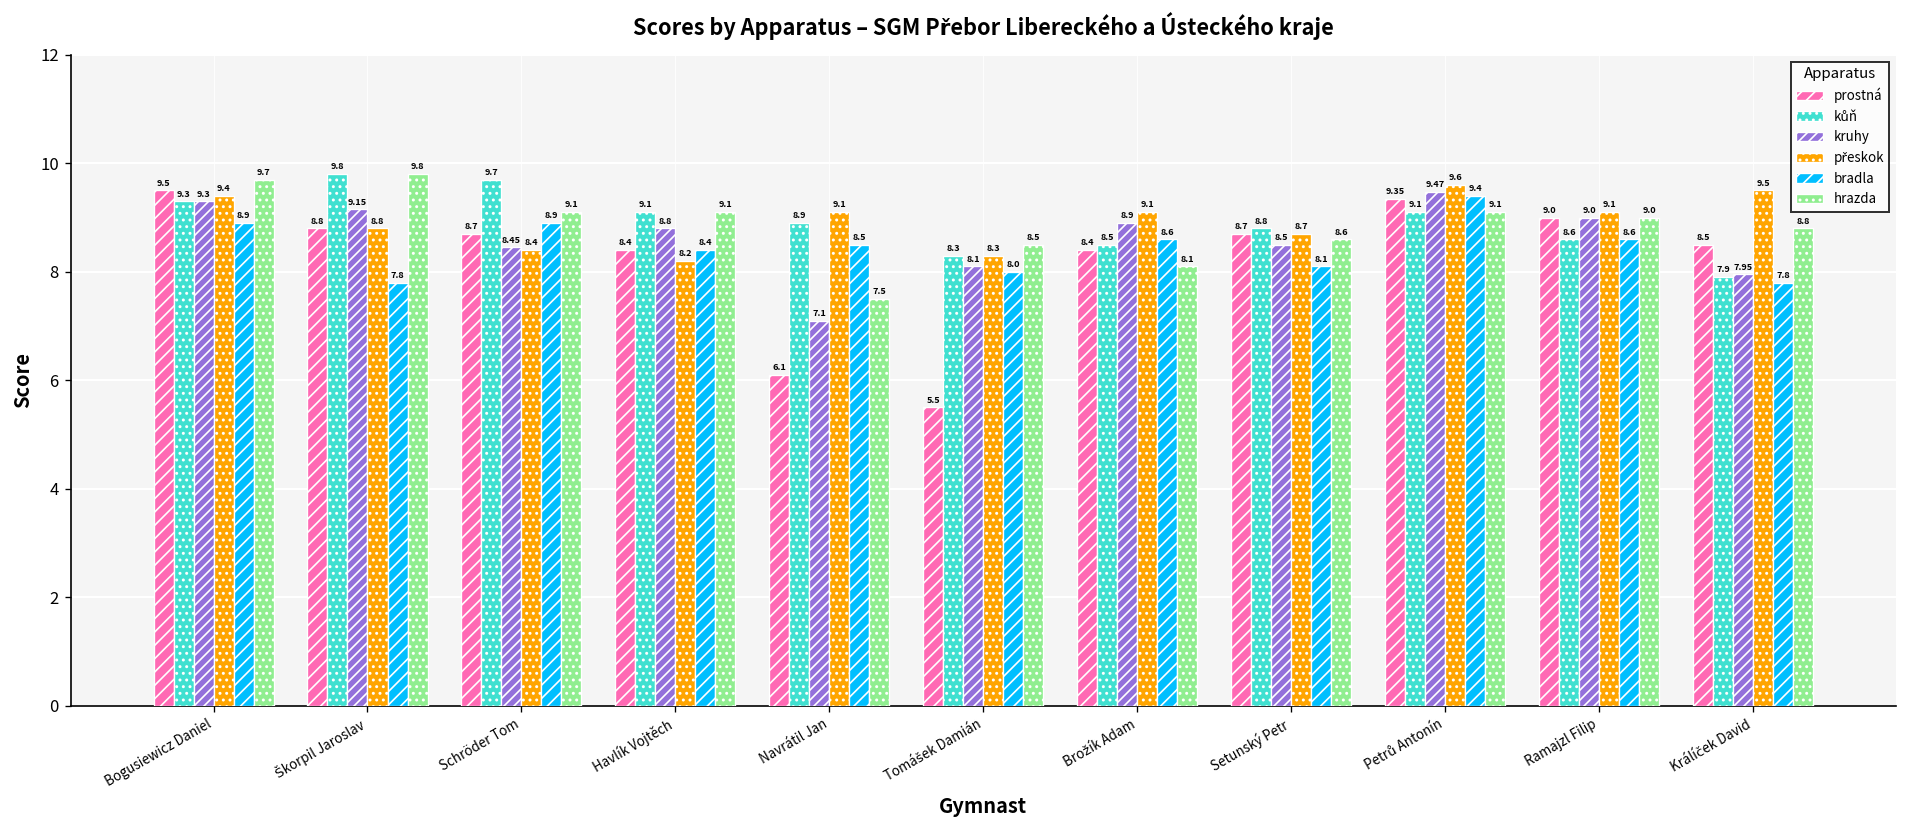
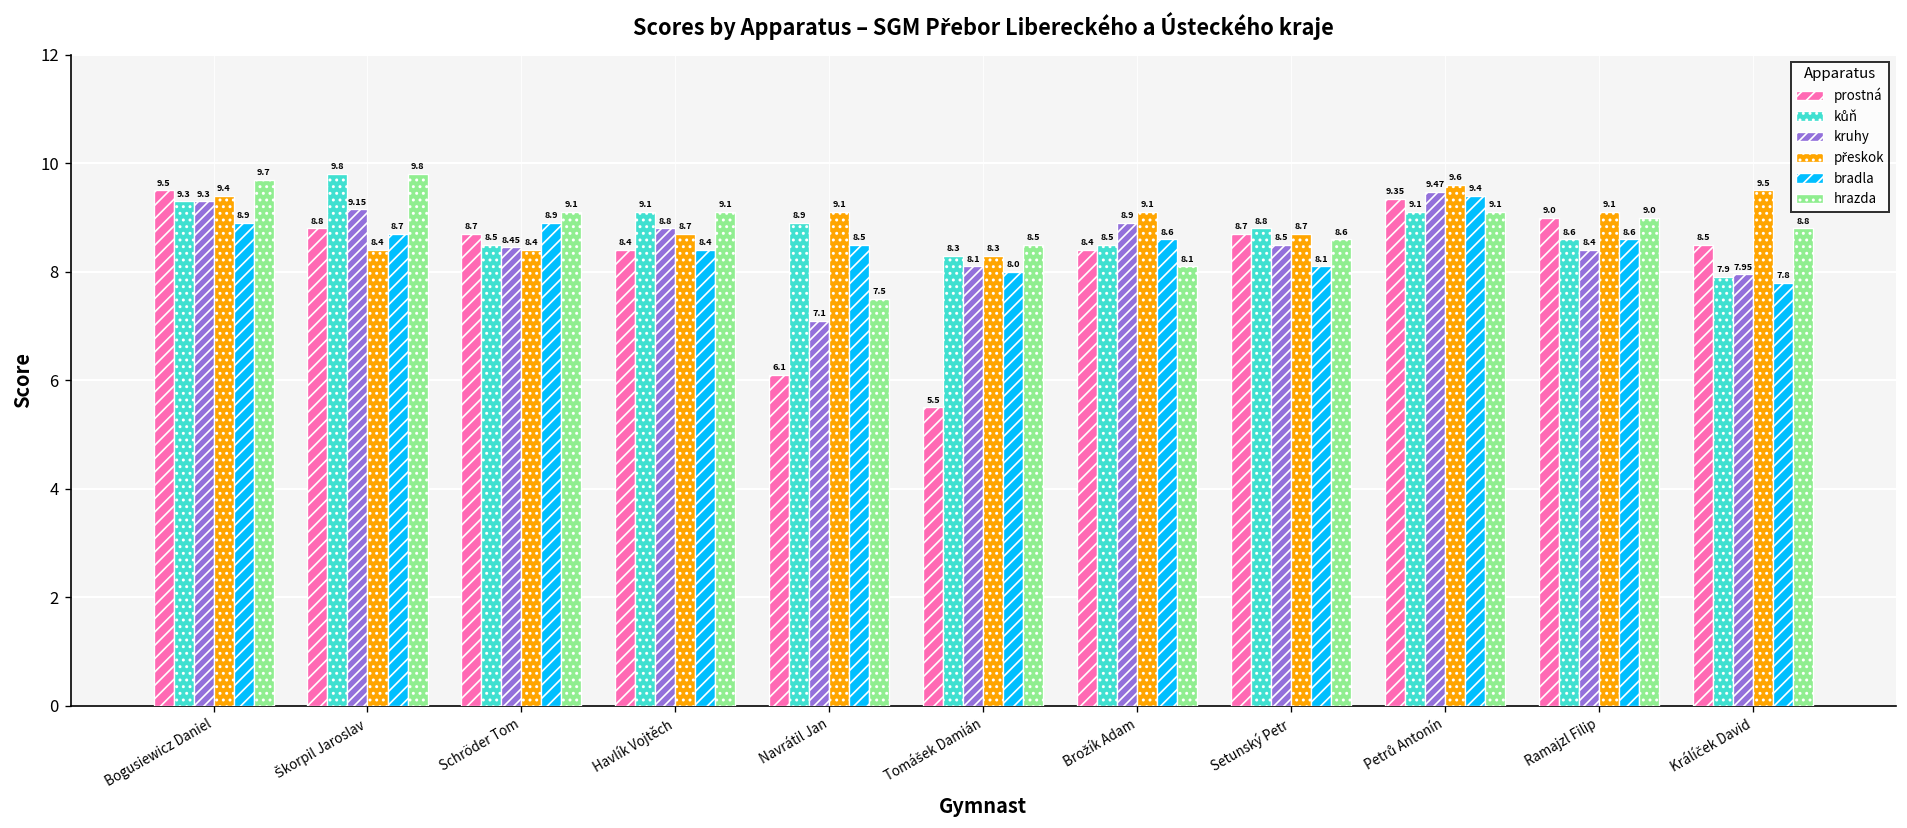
přeskok, Škorpil Jaroslav: 8.8 -> 8.4
bradla, Škorpil Jaroslav: 7.8 -> 8.7
kůň, Schröder Tom: 9.7 -> 8.5
přeskok, Havlík Vojtěch: 8.2 -> 8.7
kruhy, Ramajzl Filip: 9.0 -> 8.4
